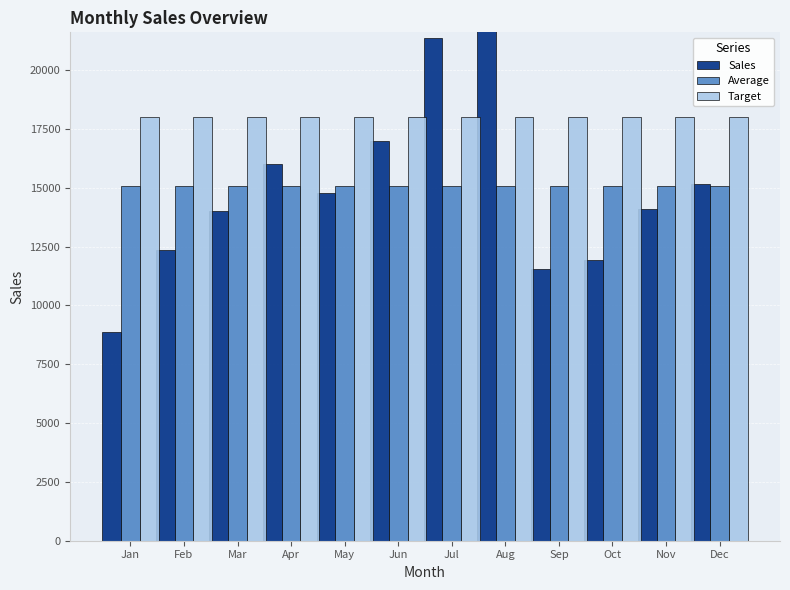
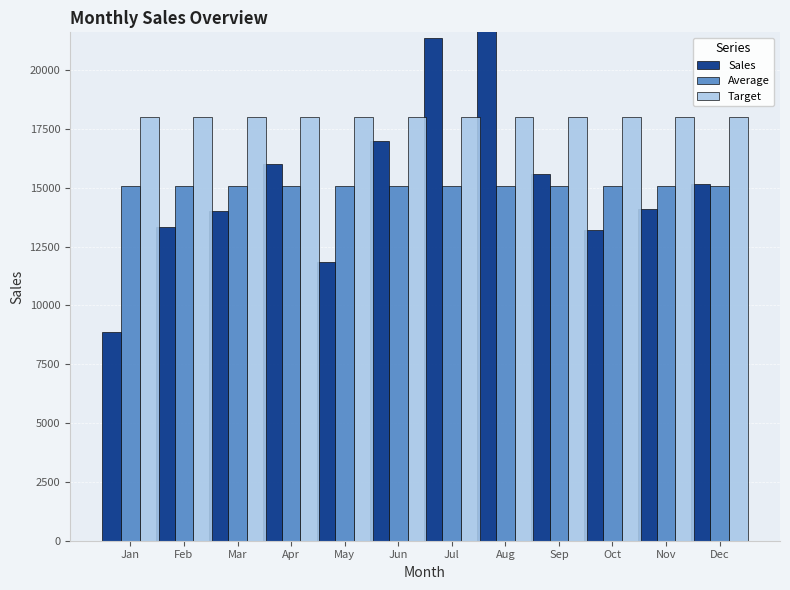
Sales, Feb: 12400 -> 13300
Sales, May: 14800 -> 11900
Sales, Sep: 11500 -> 15600
Sales, Oct: 11900 -> 13200
